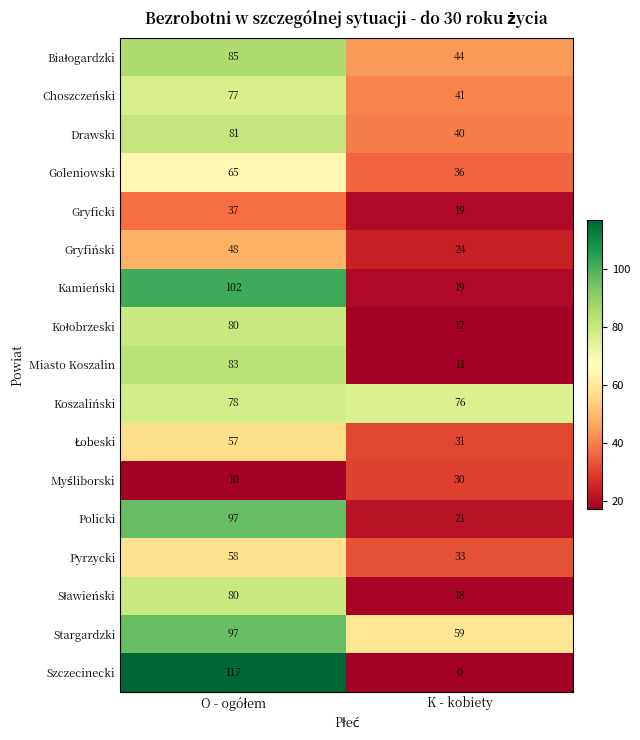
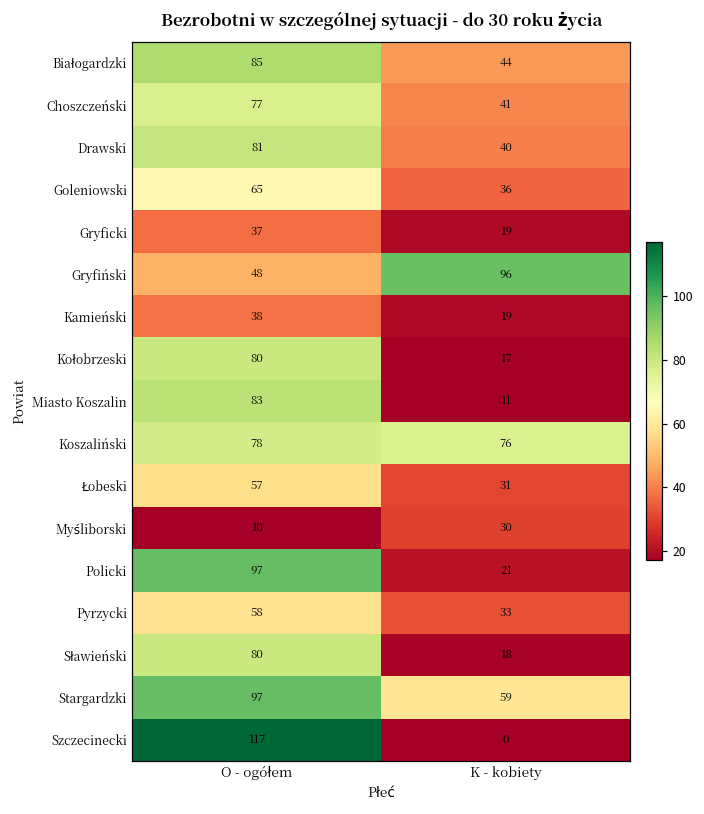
Gryfiński, K - kobiety: 24 -> 96
Kamieński, O - ogółem: 102 -> 38
